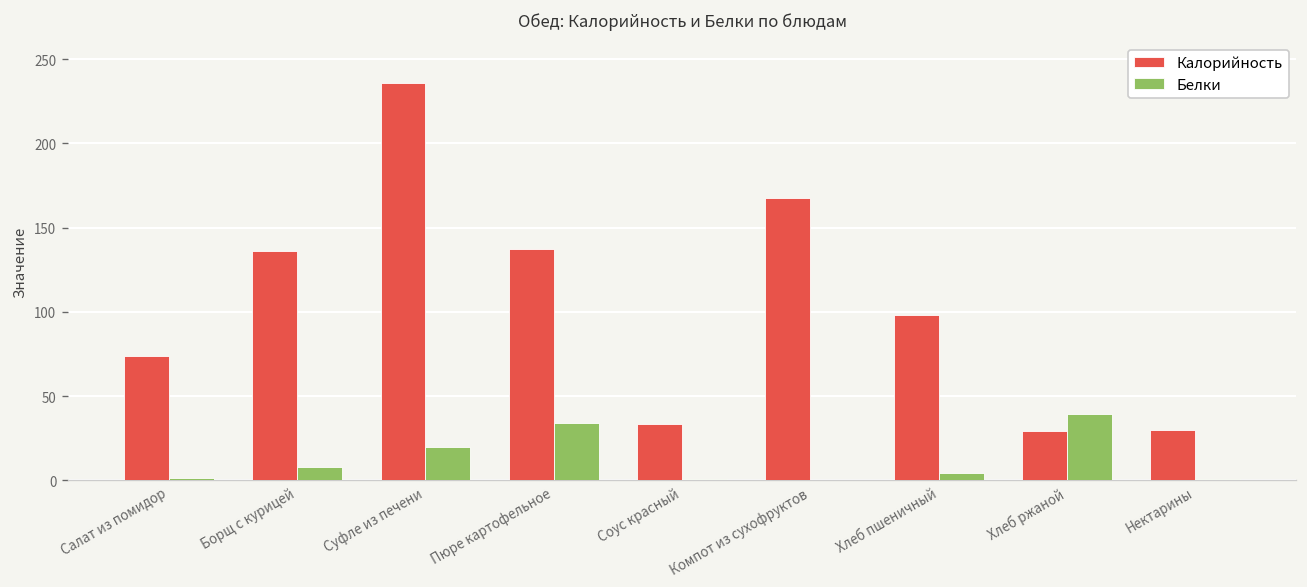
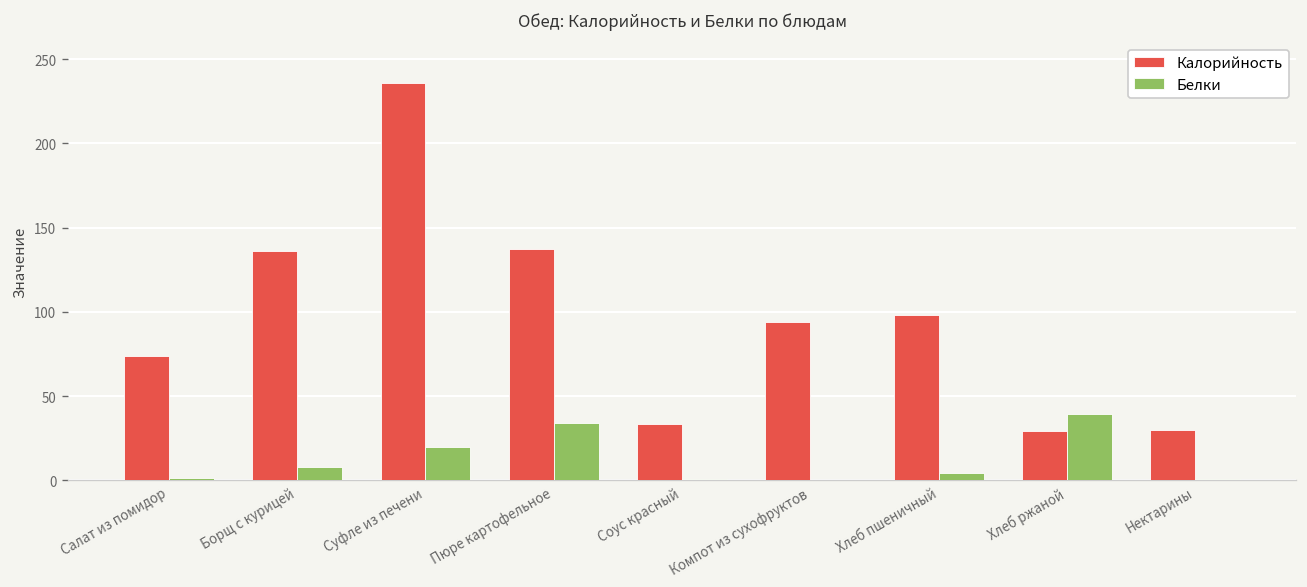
Калорийность, Компот из сухофруктов: 168 -> 94
